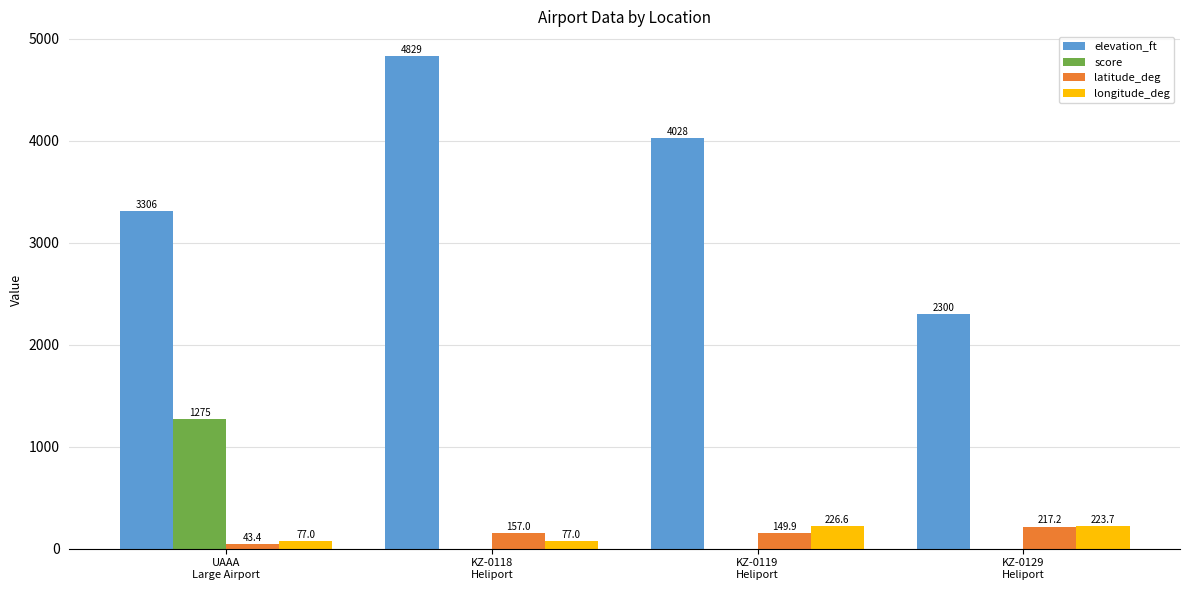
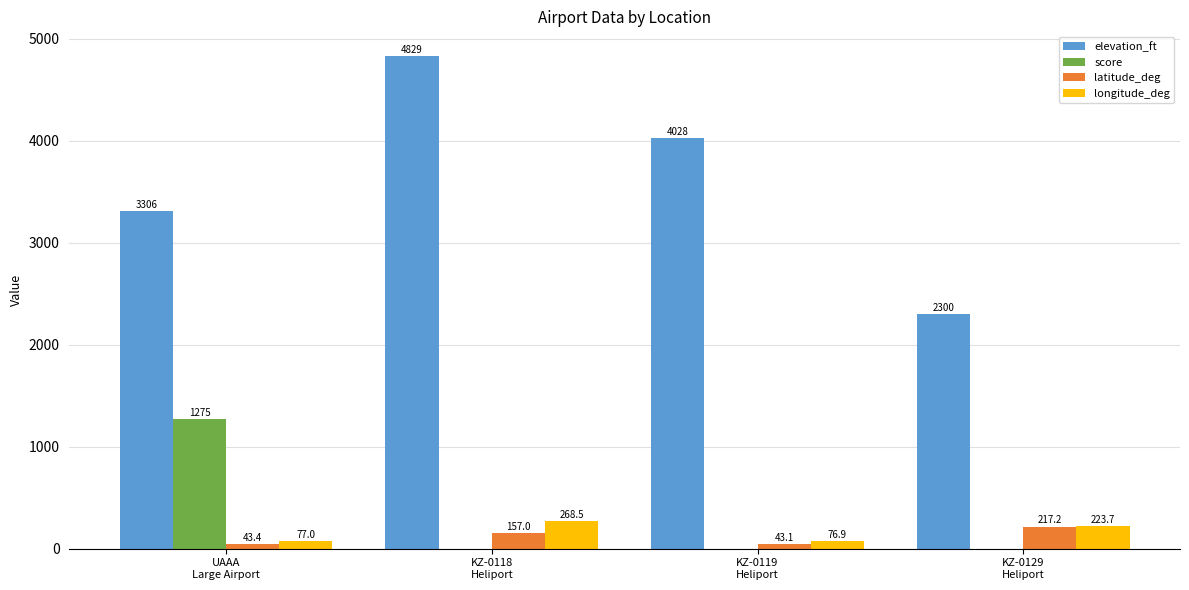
longitude_deg, KZ-0118 Heliport: 77.0 -> 268.5
latitude_deg, KZ-0119 Heliport: 149.9 -> 43.1
longitude_deg, KZ-0119 Heliport: 226.6 -> 76.9
